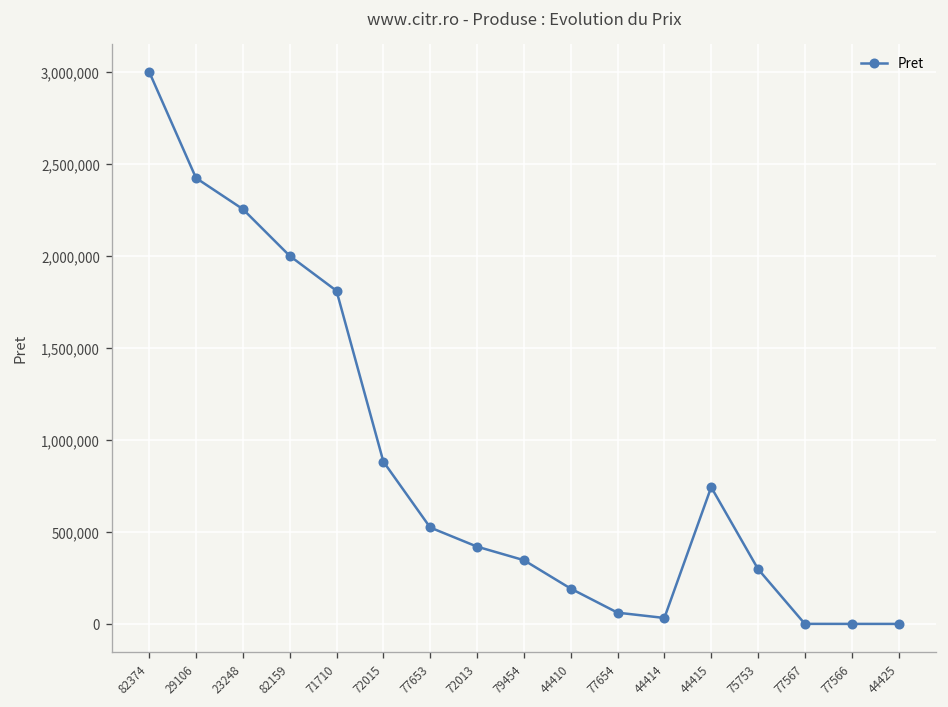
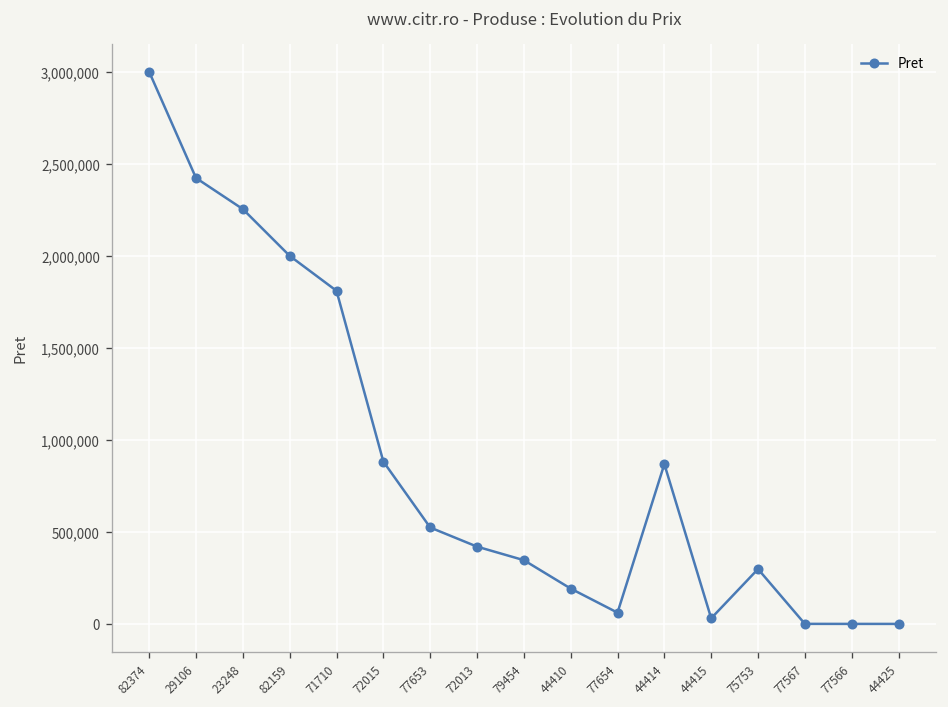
44414: 30,000 -> 870,000
44415: 740,000 -> 30,000
